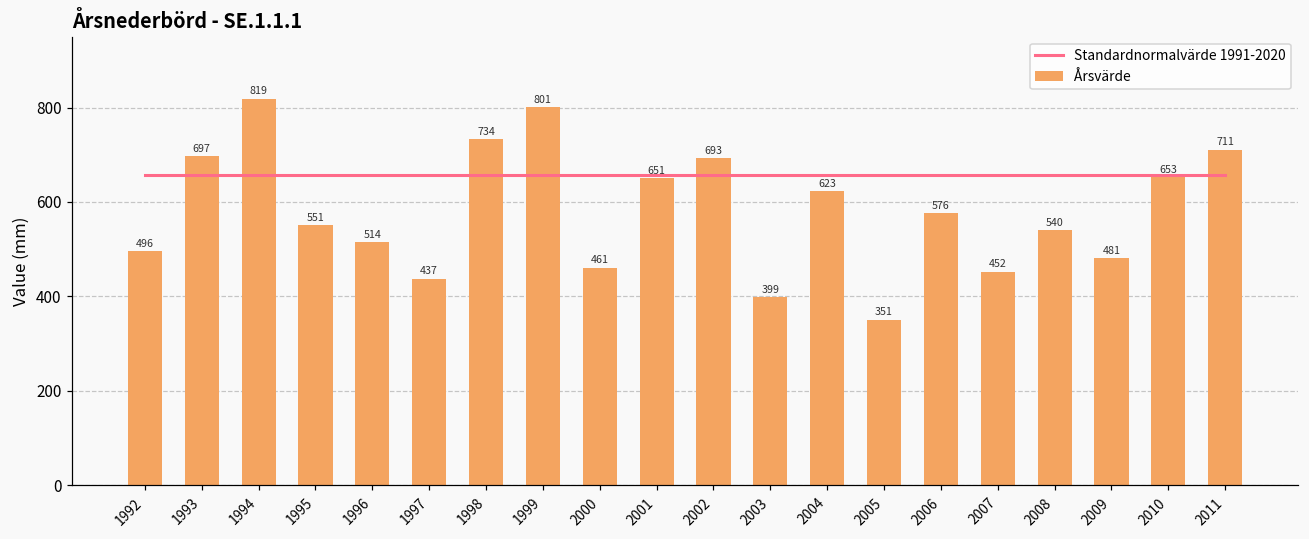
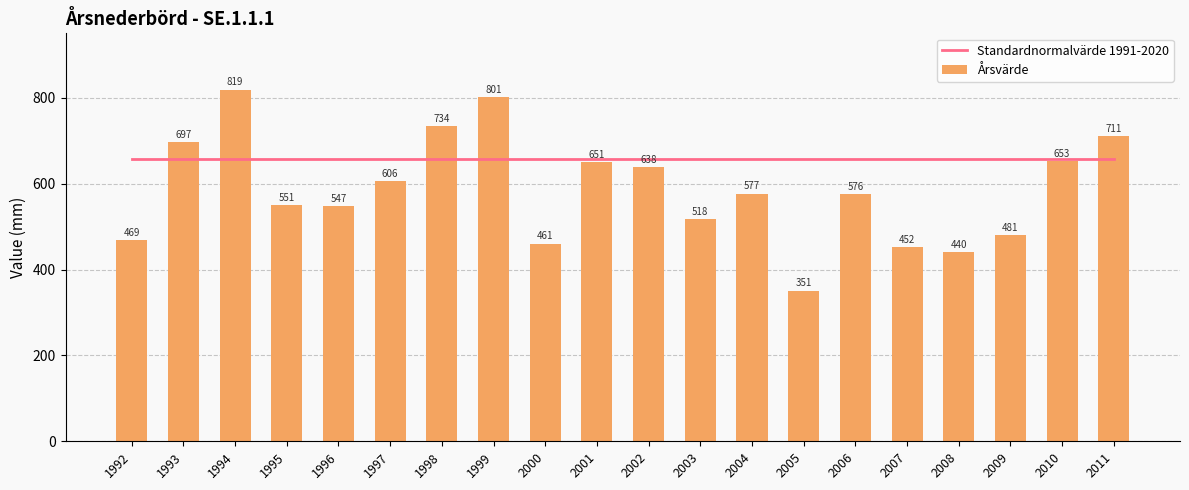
Årsvärde, 1992: 496 -> 469
Årsvärde, 1996: 514 -> 547
Årsvärde, 1997: 437 -> 606
Årsvärde, 2002: 693 -> 638
Årsvärde, 2003: 399 -> 518
Årsvärde, 2004: 623 -> 577
Årsvärde, 2008: 540 -> 440
